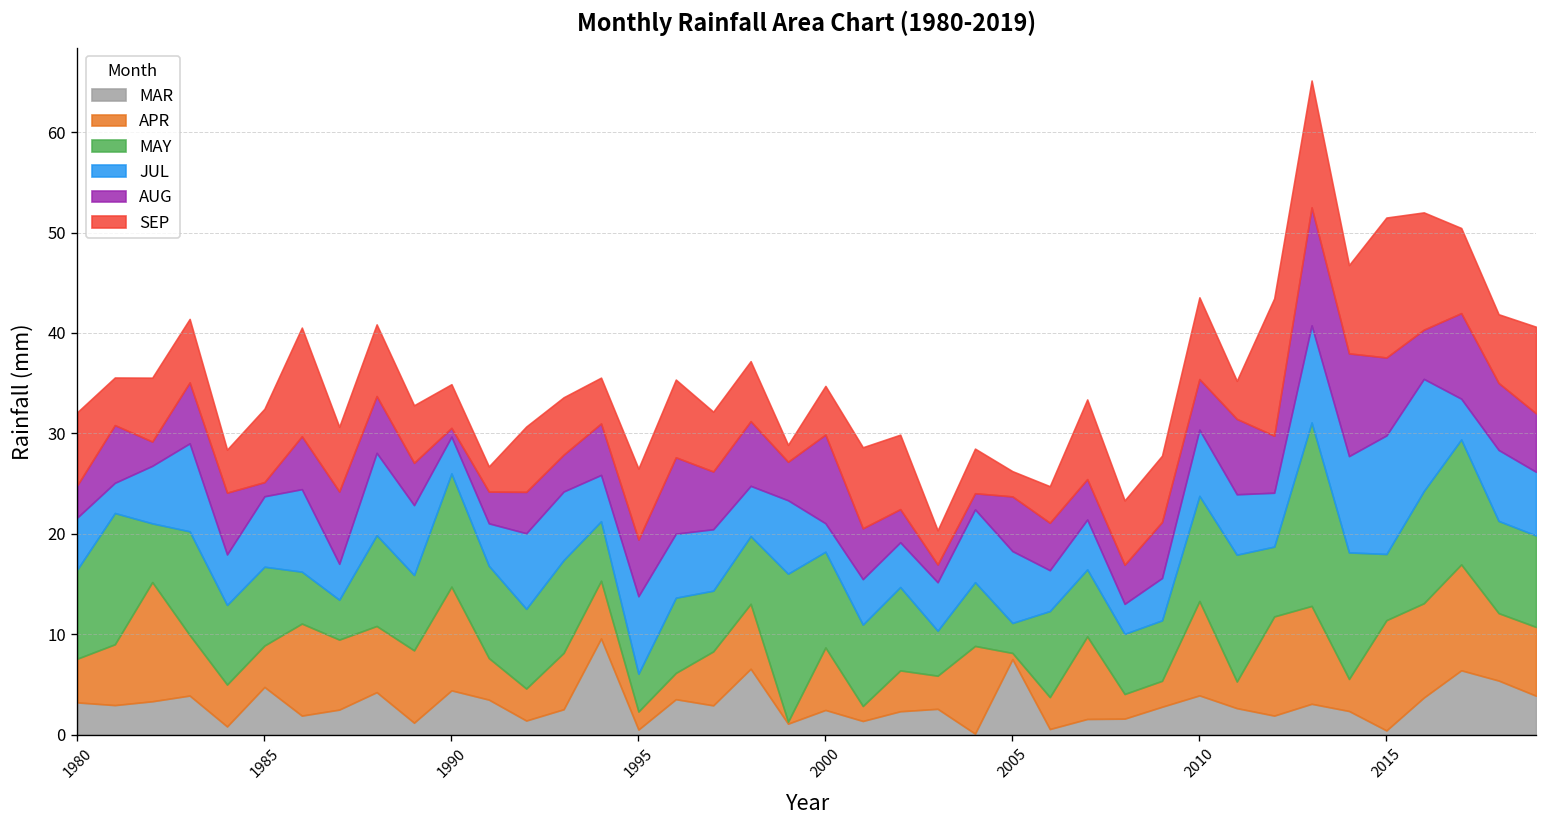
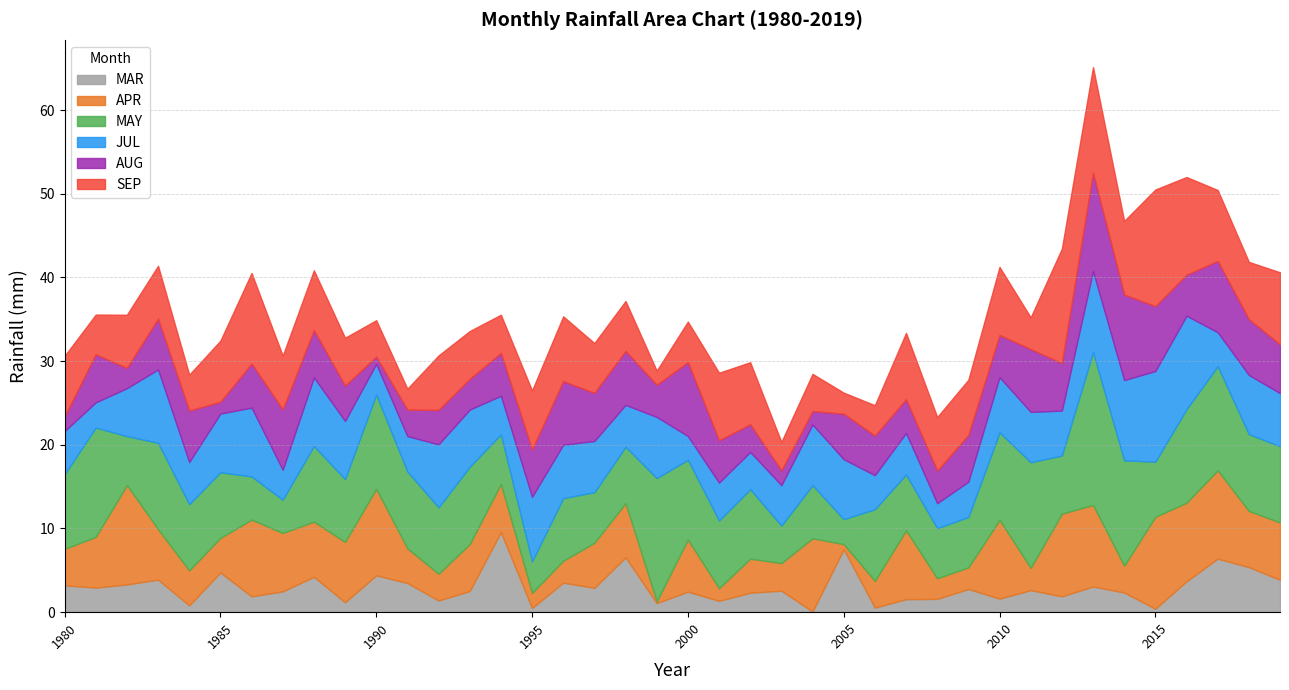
AUG, 1980: 3 -> 2
MAR, 2010: 4 -> 2
JUL, 2015: 12 -> 11
